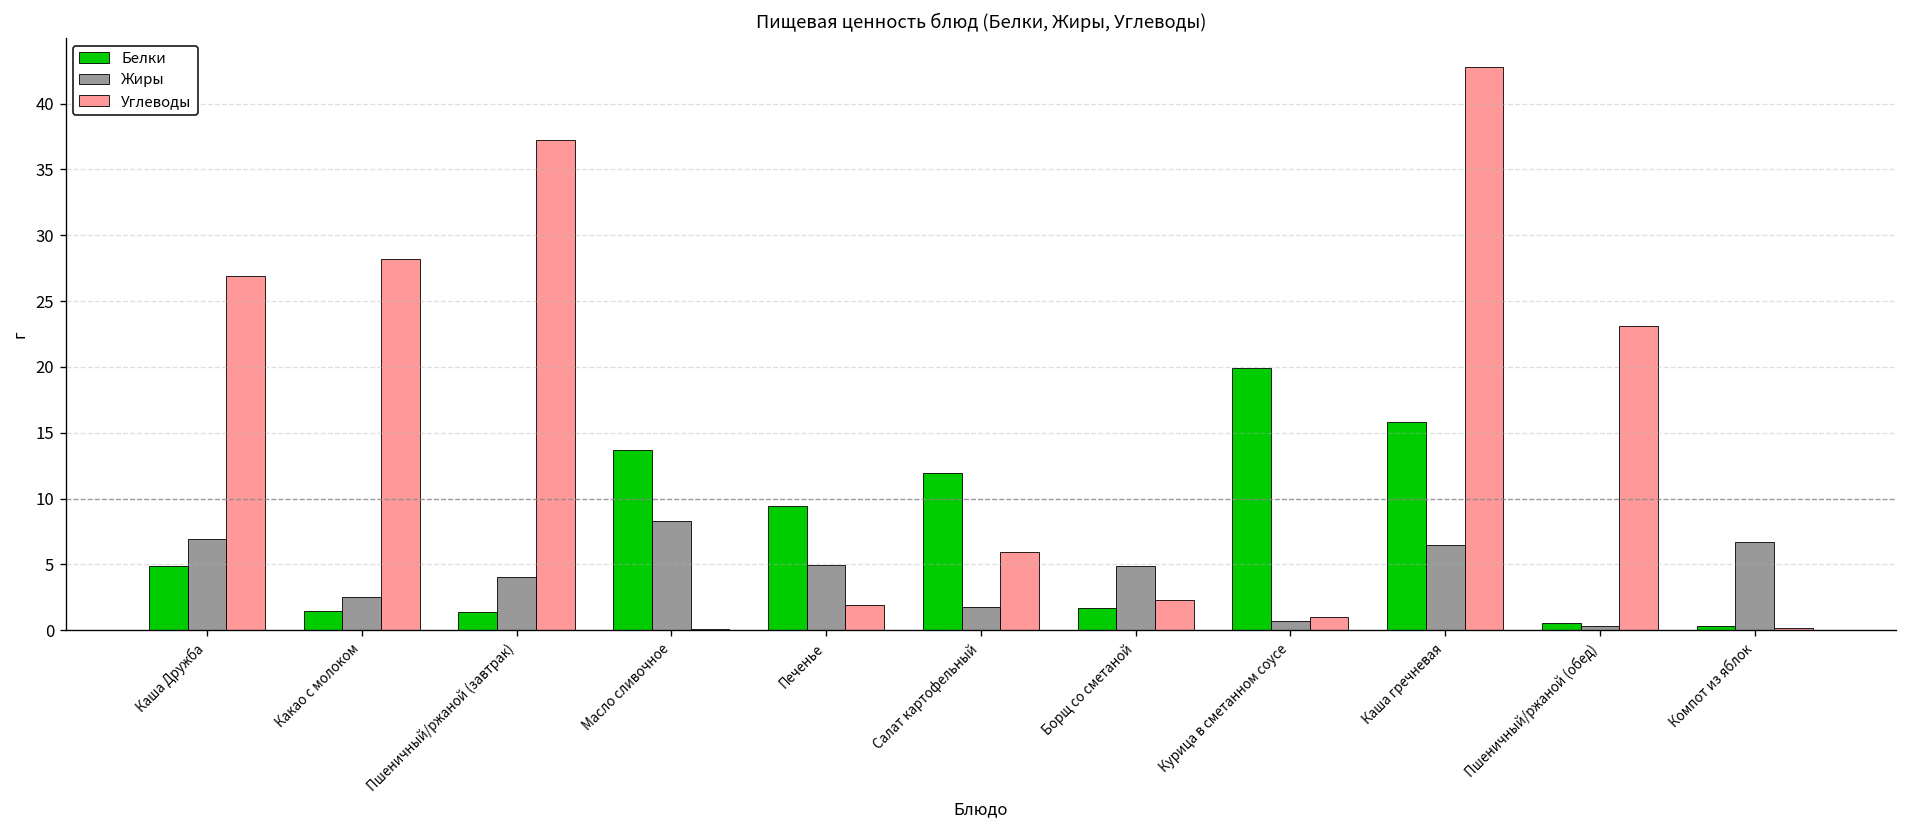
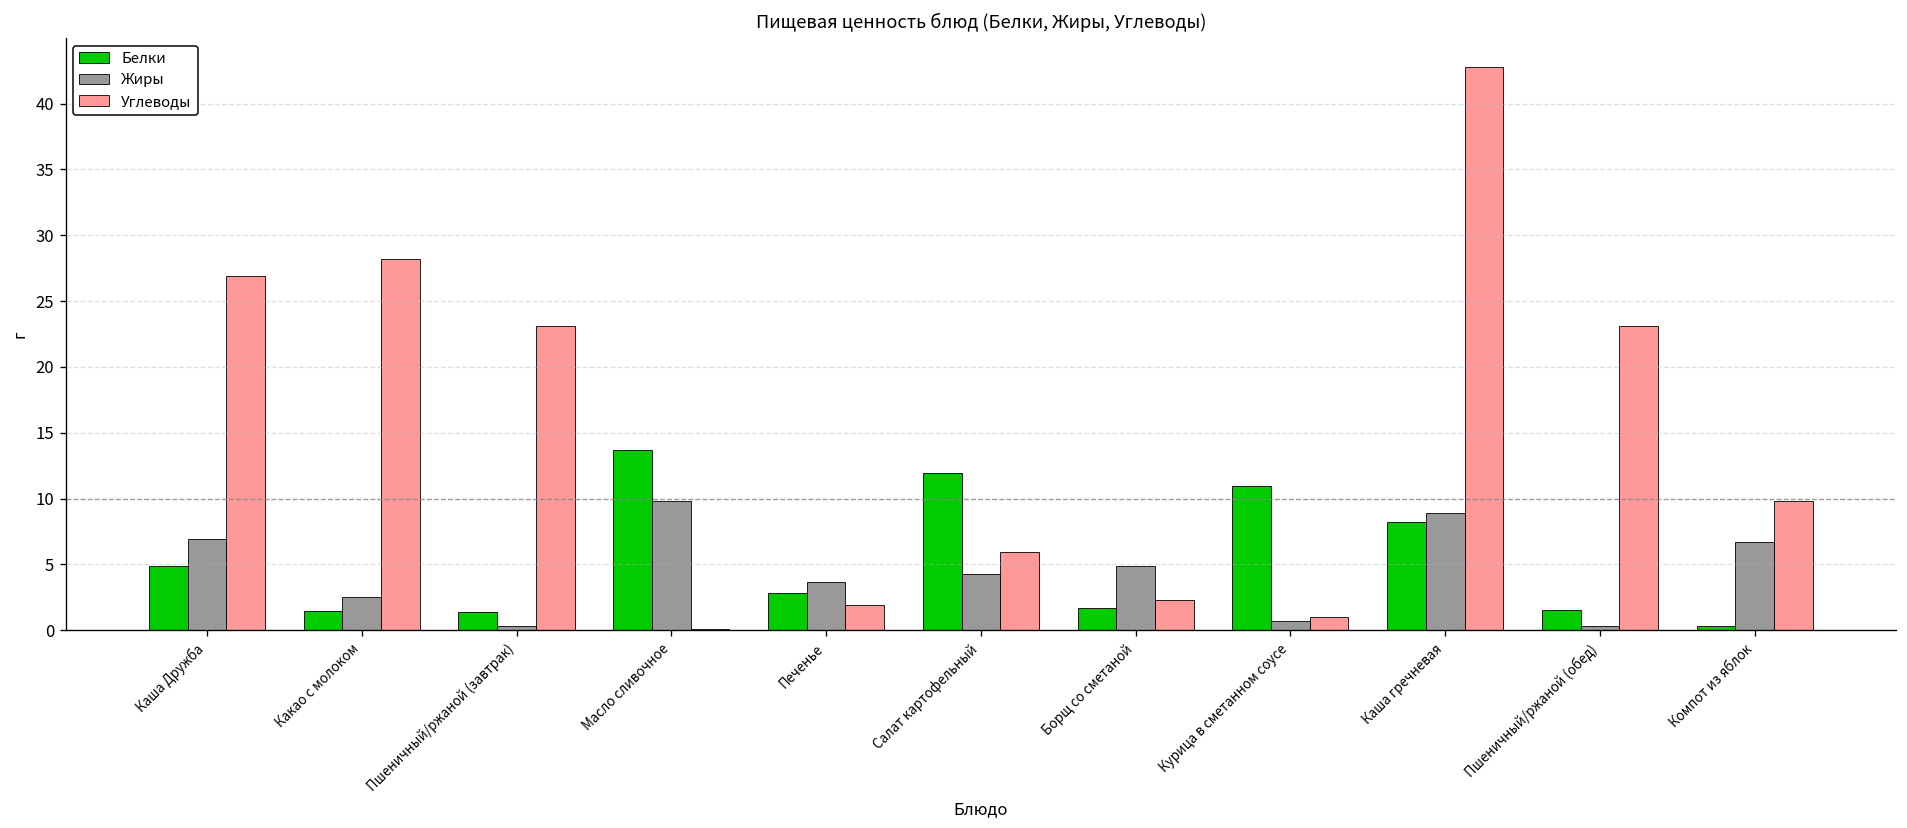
Жиры, Пшеничный/ржаной (завтрак): 4.0 -> 0.3
Углеводы, Пшеничный/ржаной (завтрак): 37.2 -> 23.1
Жиры, Масло сливочное: 8.3 -> 9.8
Белки, Печенье: 9.5 -> 2.8
Жиры, Печенье: 4.9 -> 3.7
Жиры, Салат картофельный: 1.8 -> 4.3
Белки, Курица в сметанном соусе: 19.9 -> 10.9
Белки, Каша гречневая: 15.8 -> 8.2
Жиры, Каша гречневая: 6.5 -> 8.9
Белки, Пшеничный/ржаной (обед): 0.5 -> 1.6
Углеводы, Компот из яблок: 0.2 -> 9.8
